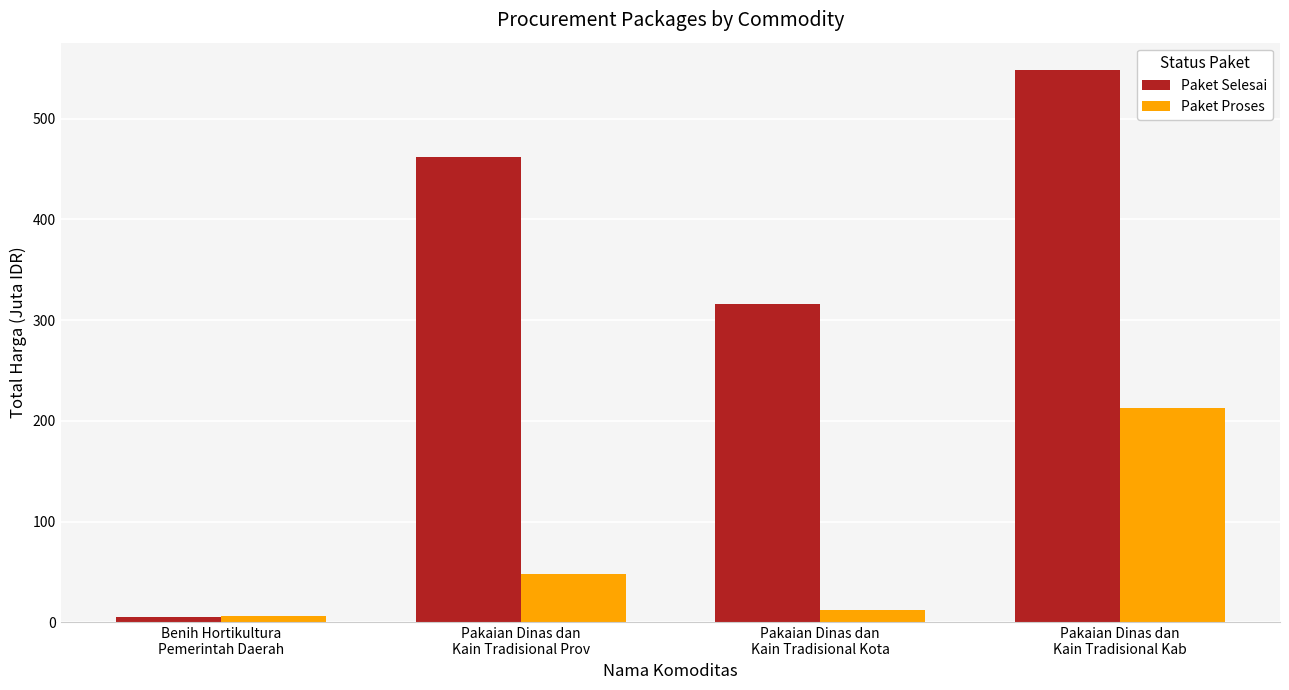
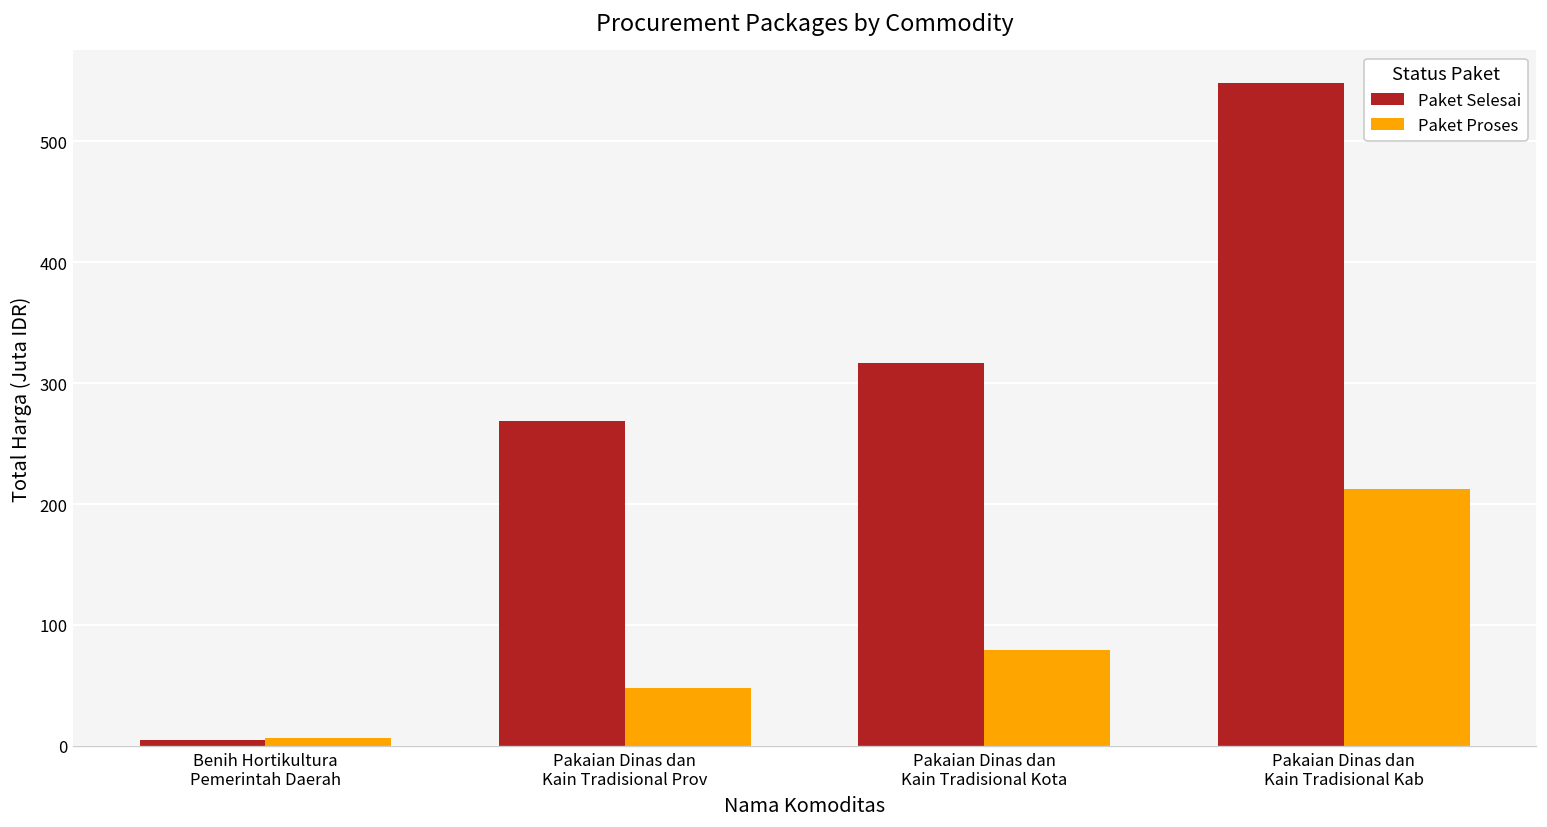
Paket Selesai, Pakaian Dinas dan Kain Tradisional Prov: 462 -> 269
Paket Proses, Pakaian Dinas dan Kain Tradisional Kota: 12 -> 79
